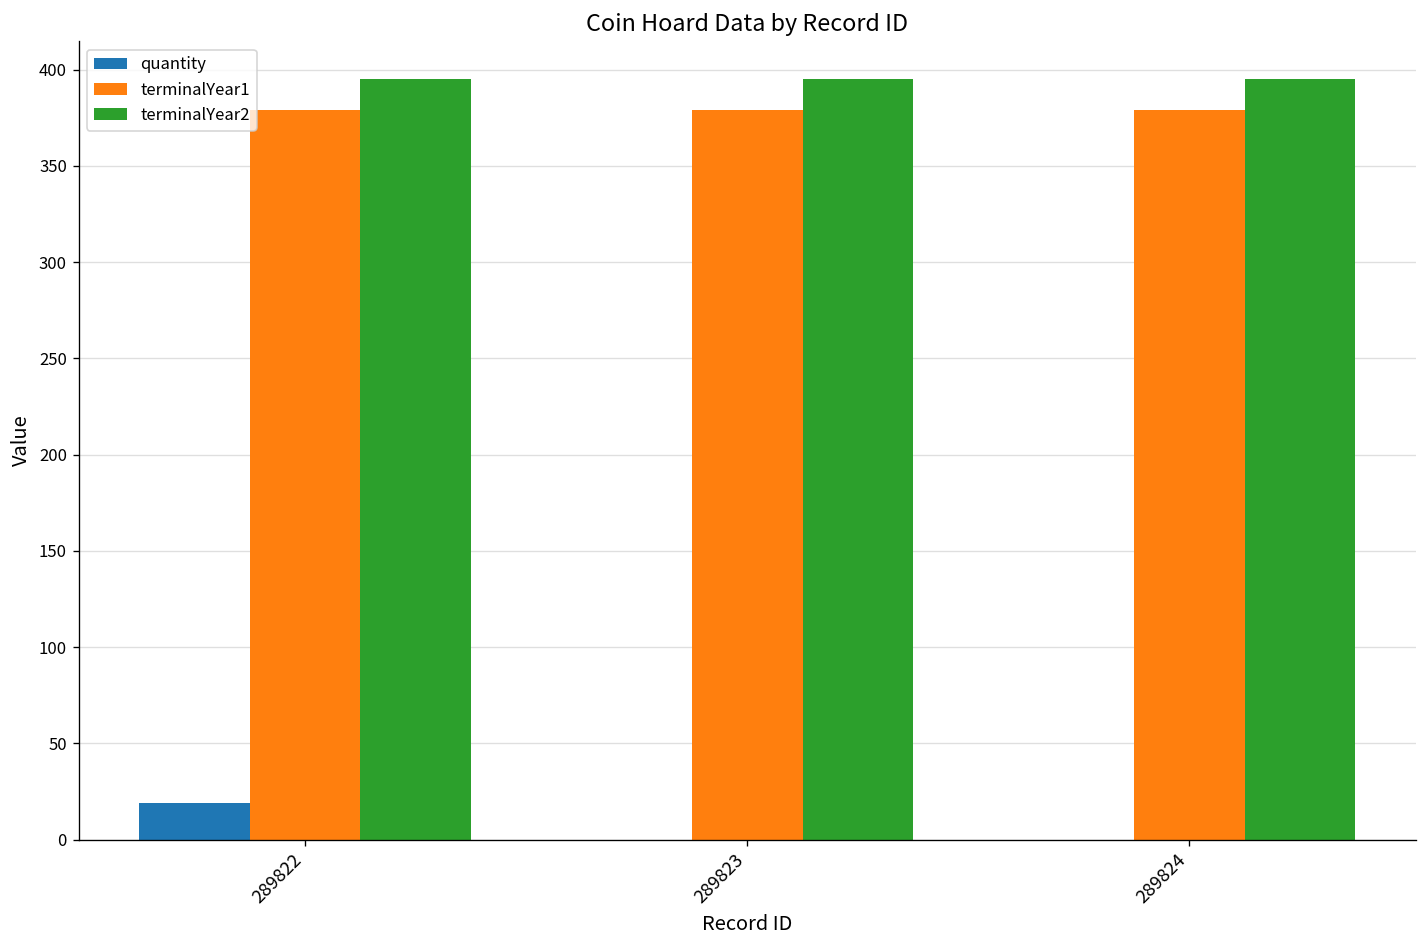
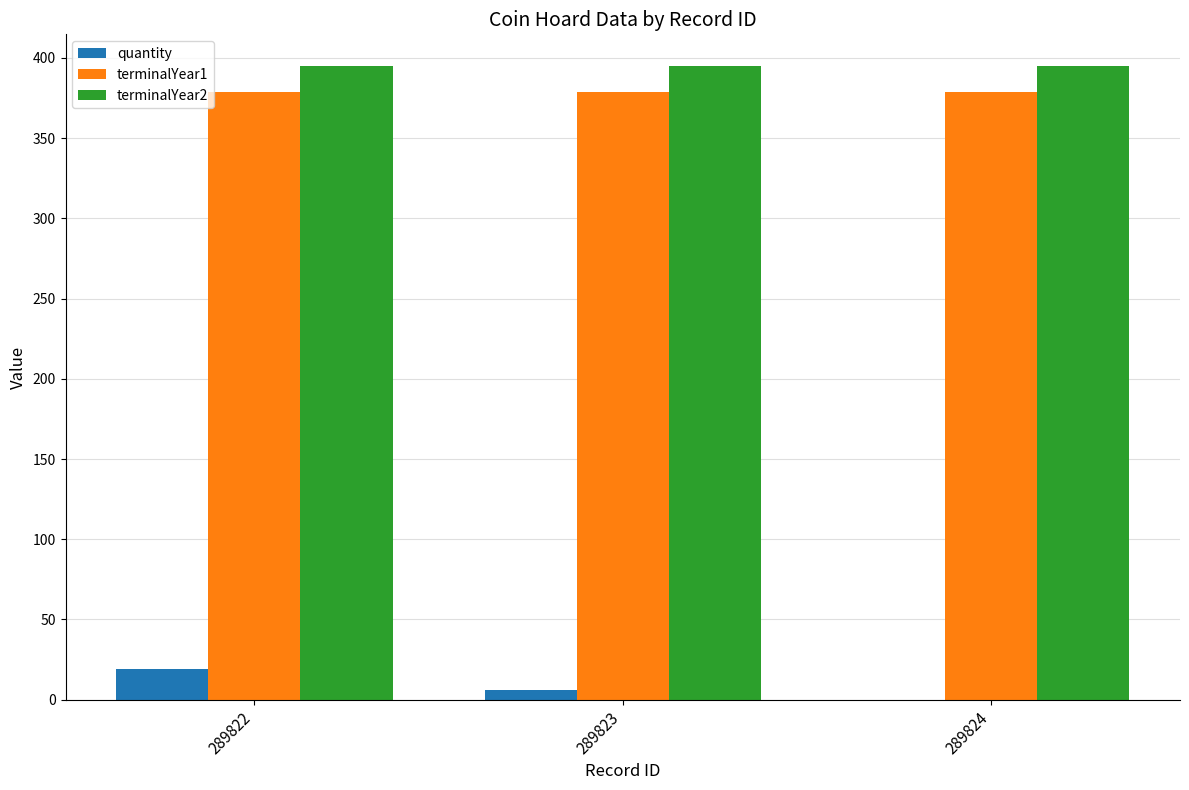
quantity, 289823: 0 -> 6
